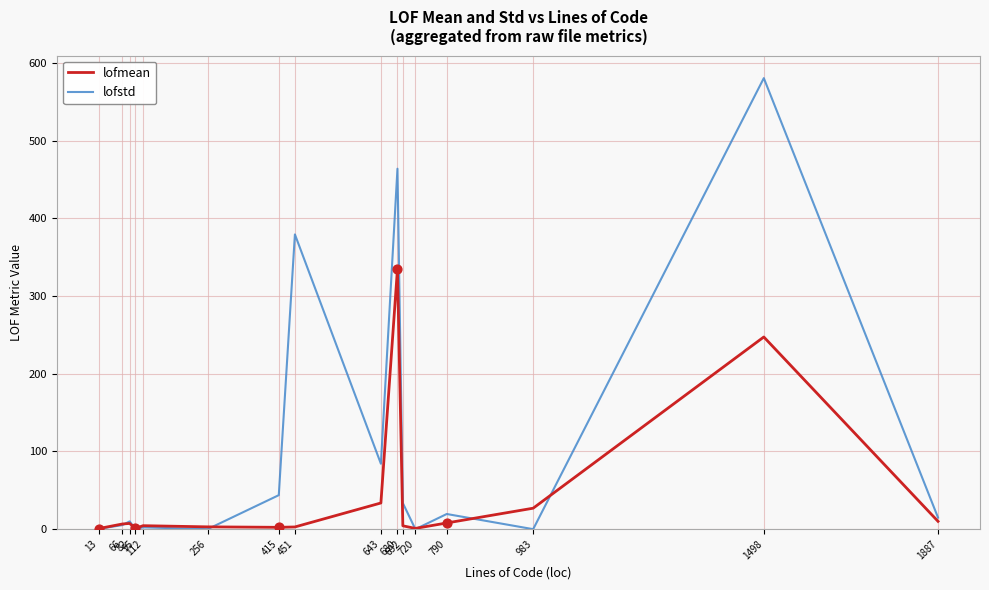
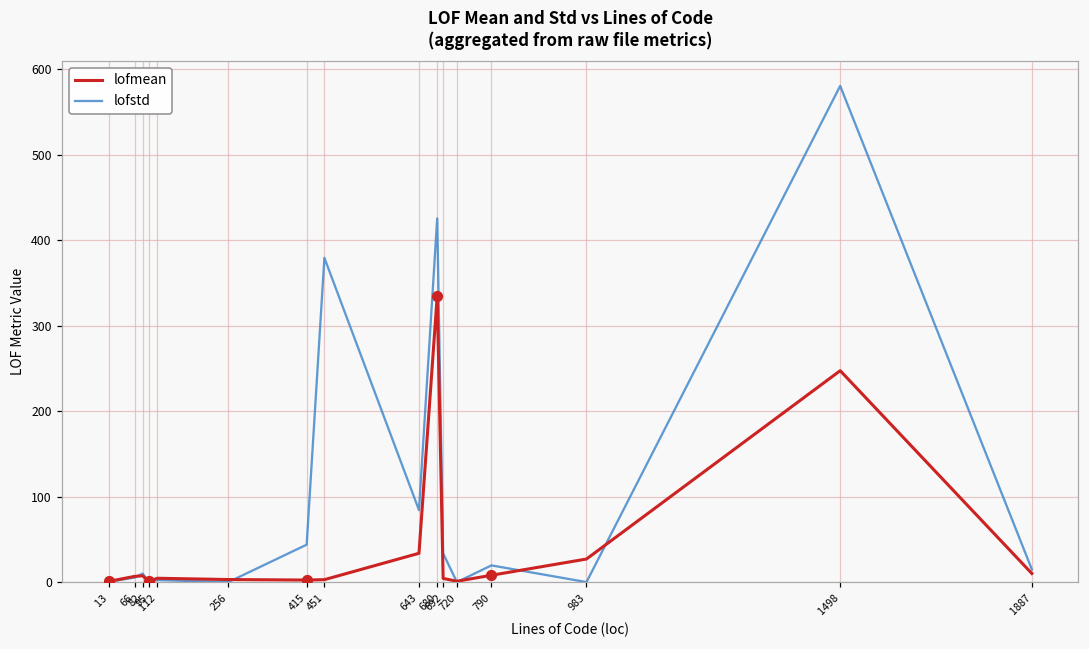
lofstd, 680: 460 -> 430
